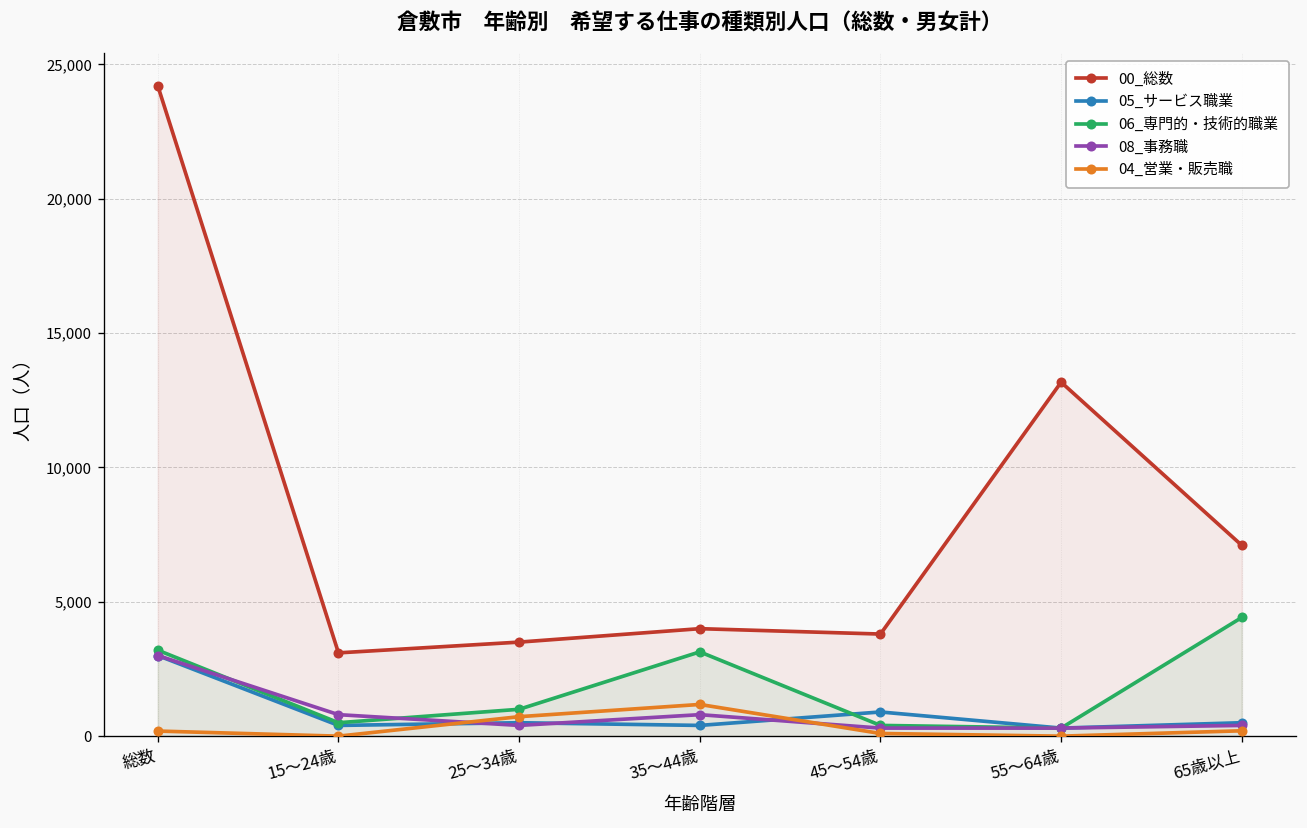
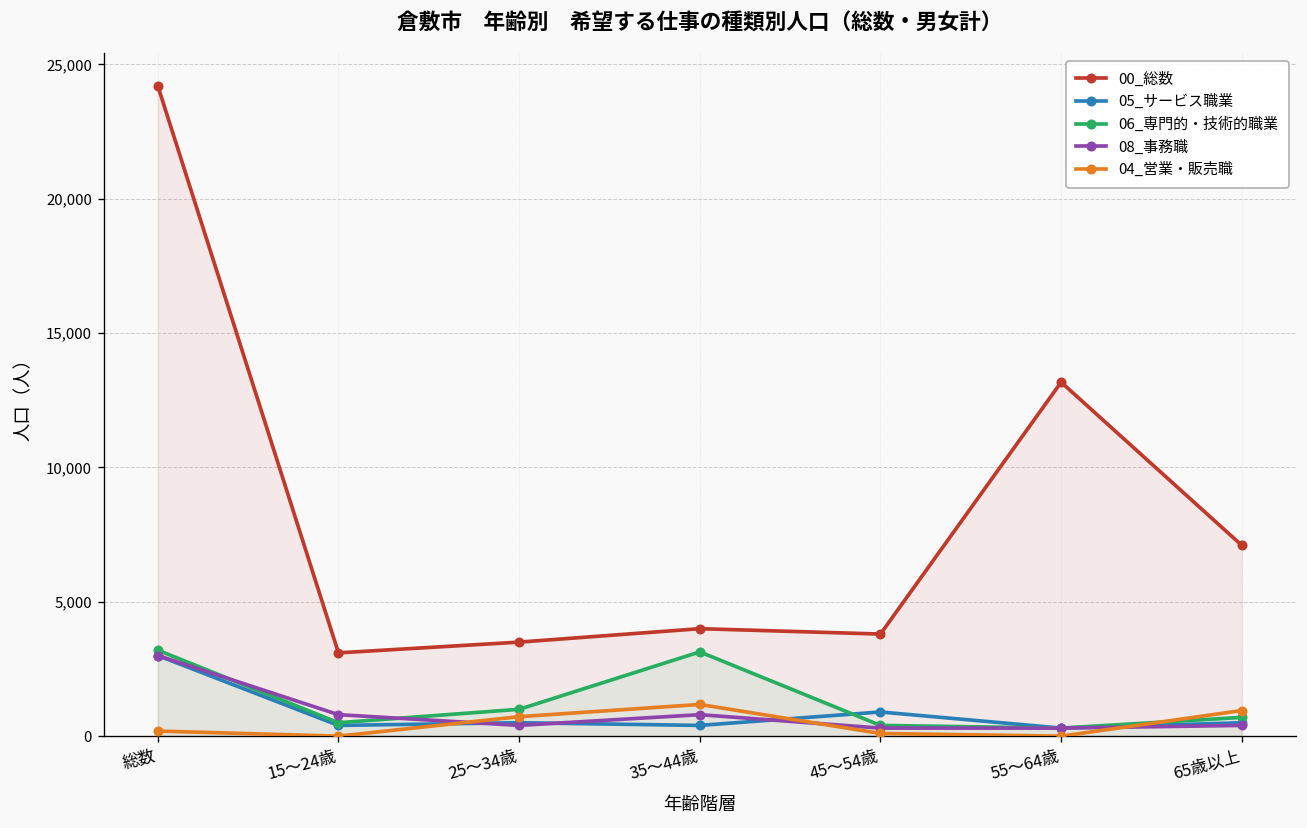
06_専門的・技術的職業, 65歳以上: 4,400 -> 700
04_営業・販売職, 65歳以上: 200 -> 1,000
